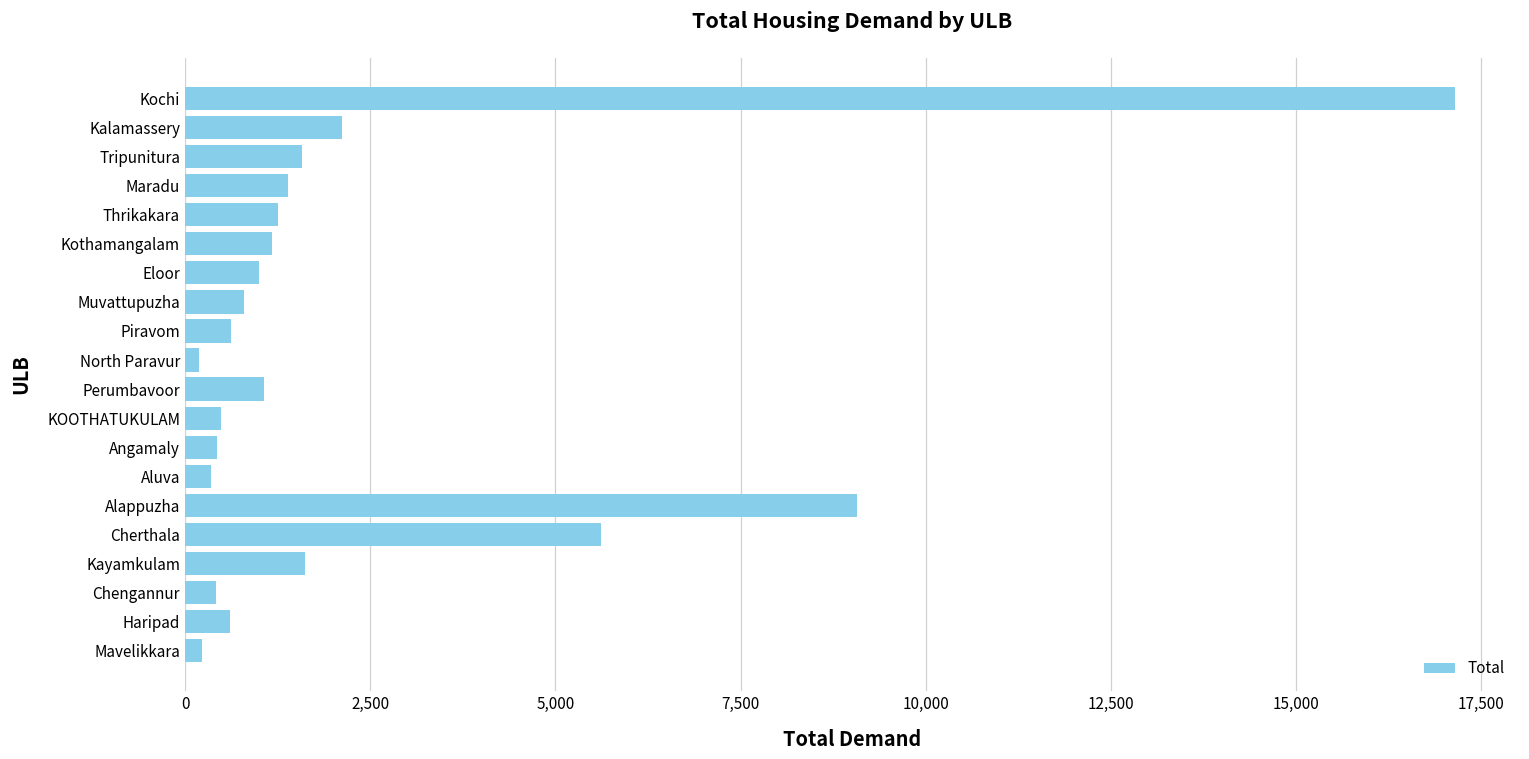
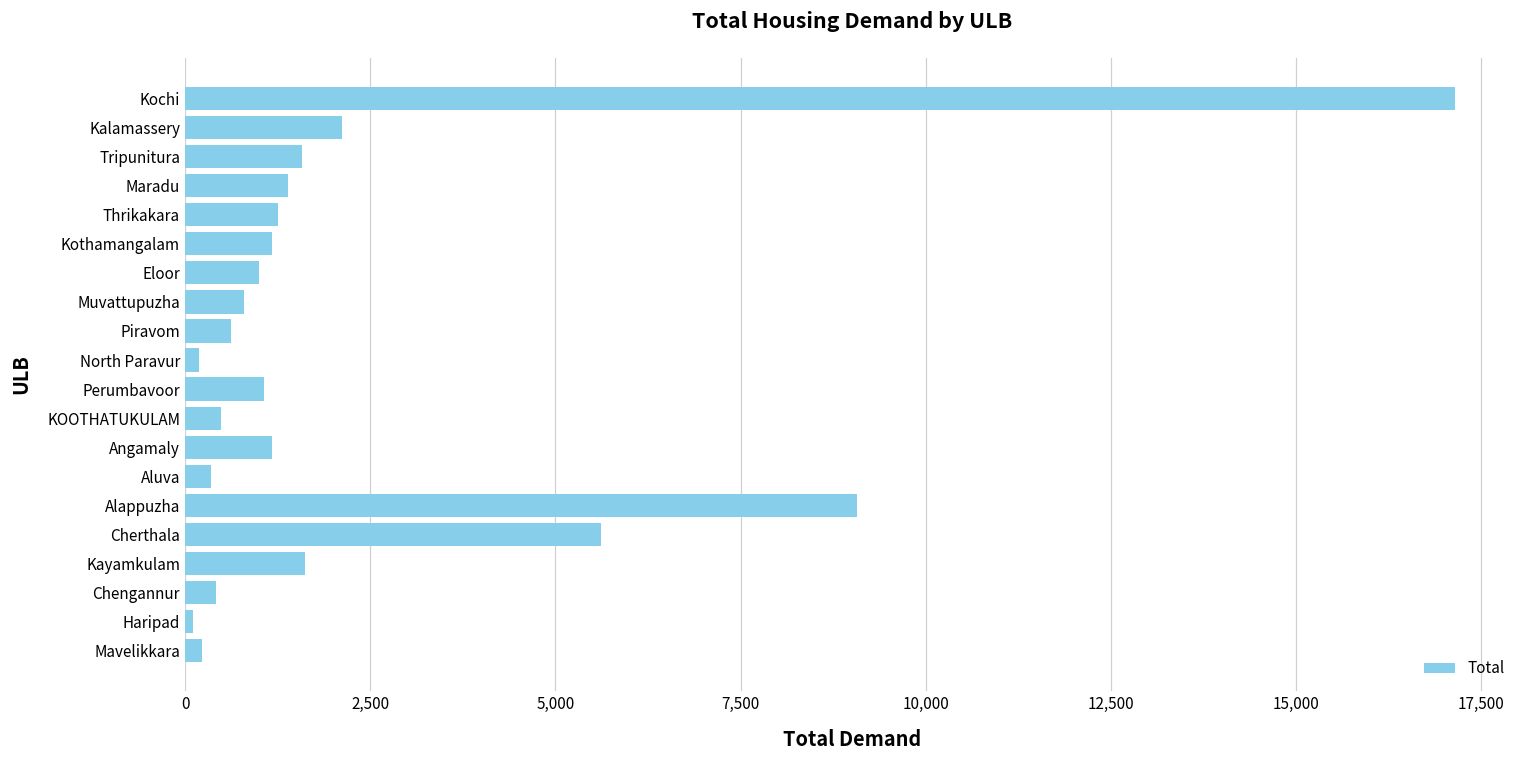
Angamaly: 400 -> 1,200
Haripad: 600 -> 100
